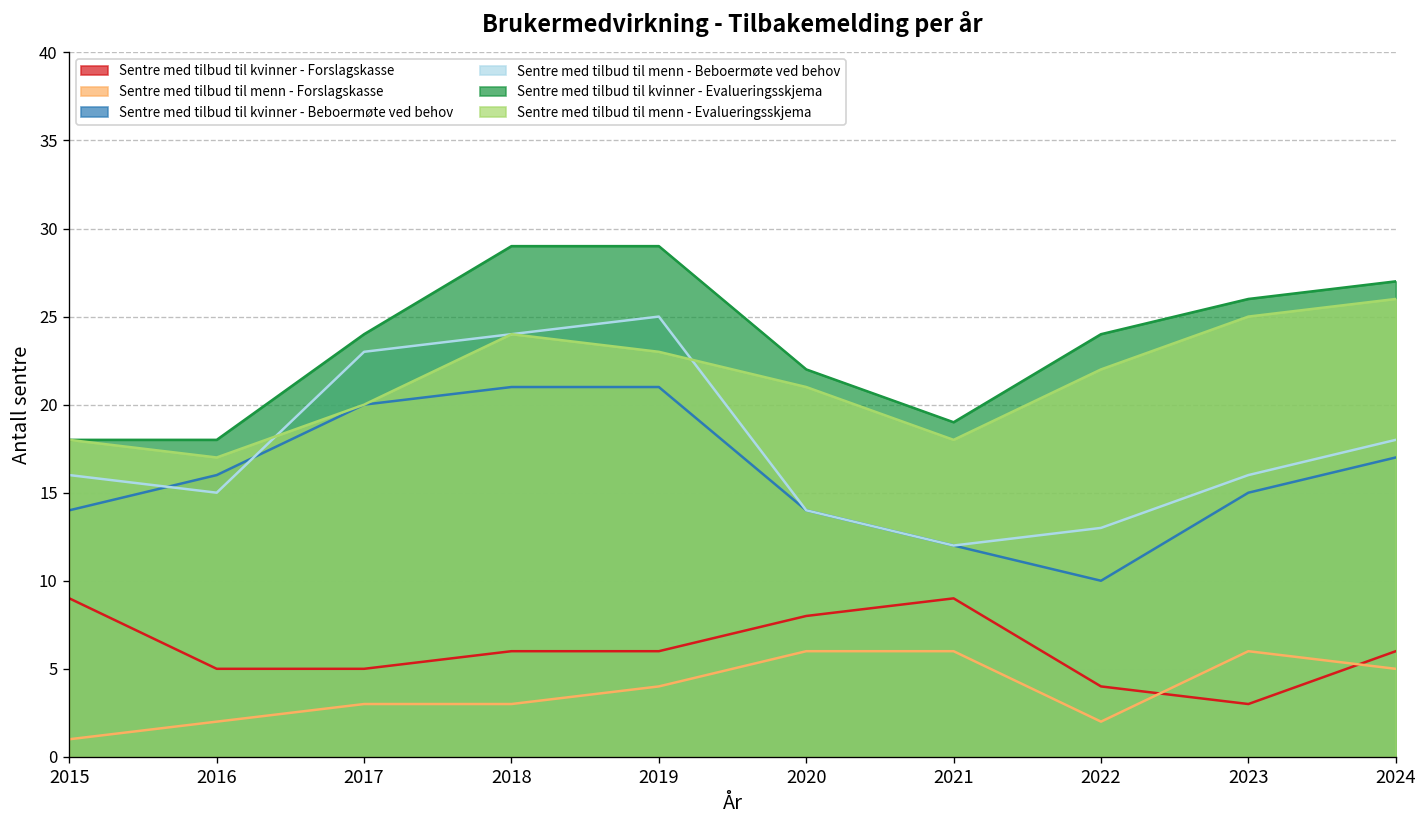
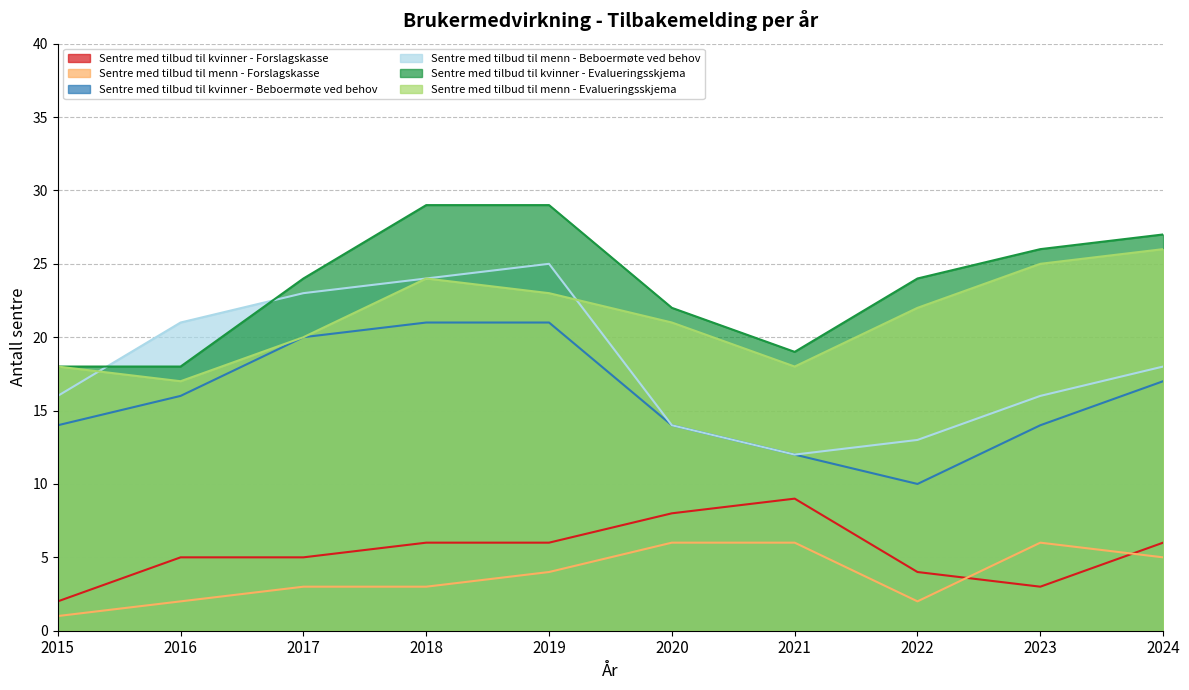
Sentre med tilbud til kvinner - Forslagskasse, 2015: 9 -> 2
Sentre med tilbud til menn - Beboermøte ved behov, 2016: 15 -> 21
Sentre med tilbud til kvinner - Beboermøte ved behov, 2023: 15 -> 14
